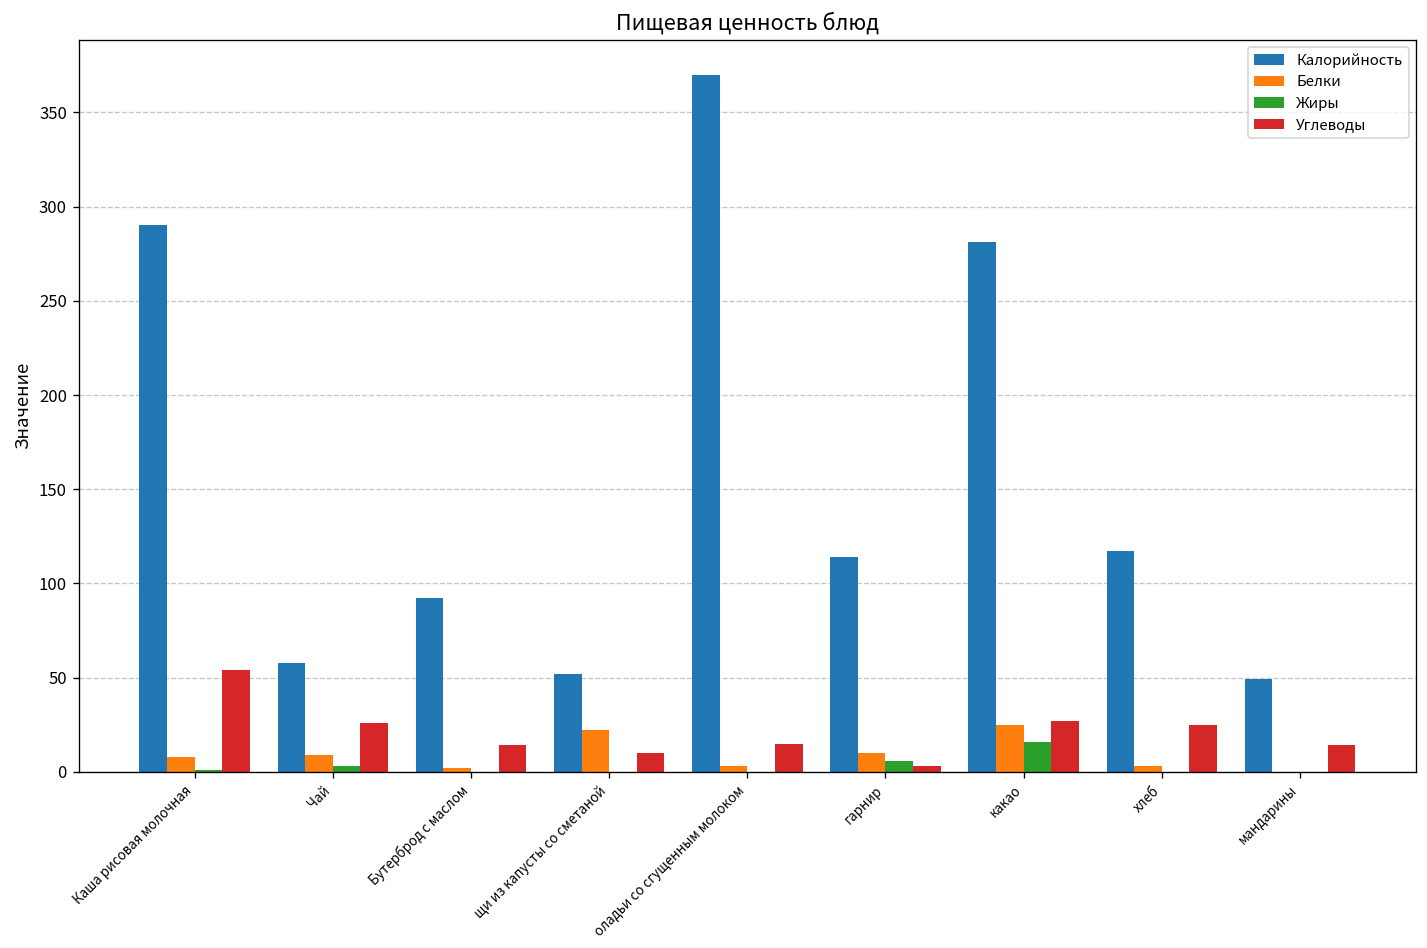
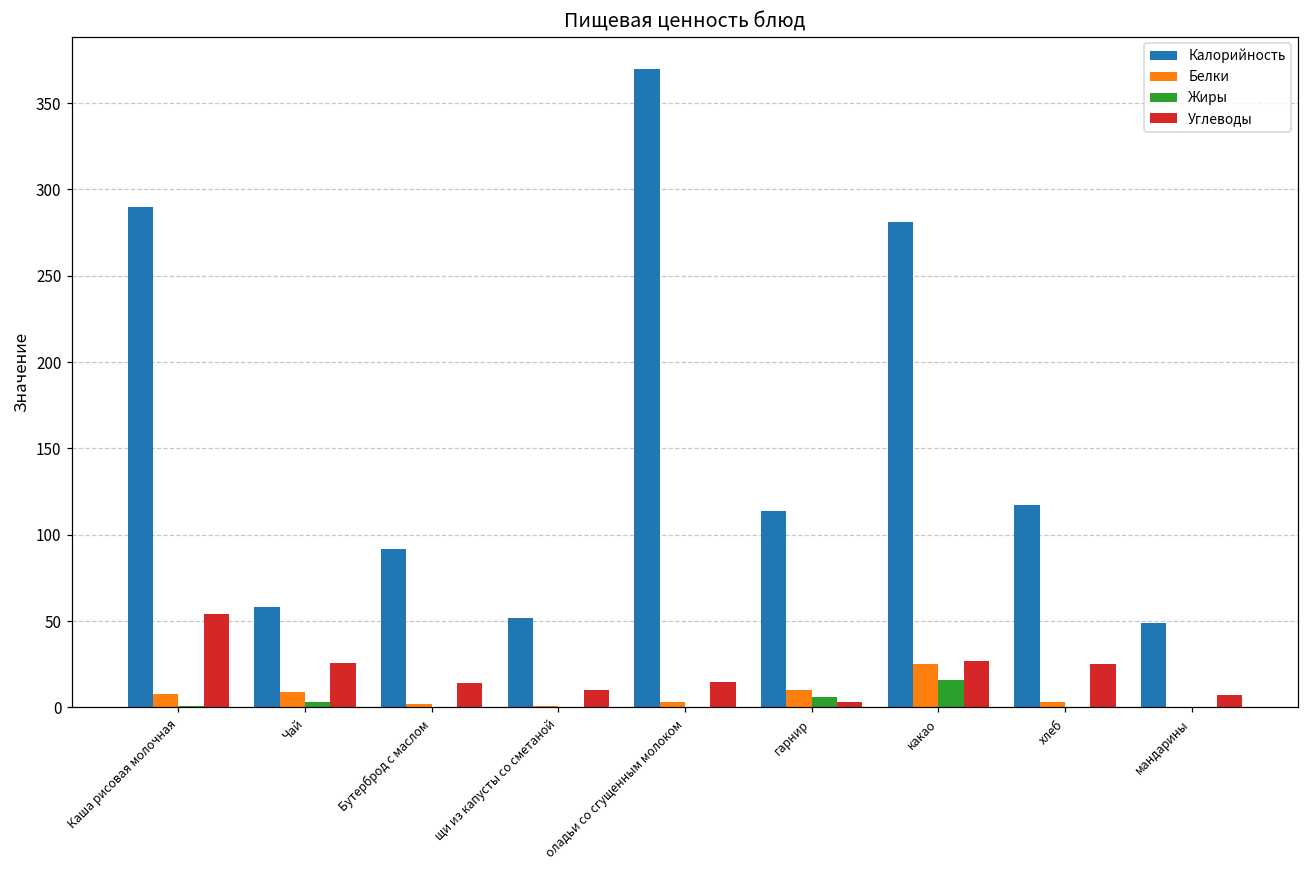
Белки, щи из капусты со сметаной: 22 -> 1
Углеводы, мандарины: 14 -> 7
